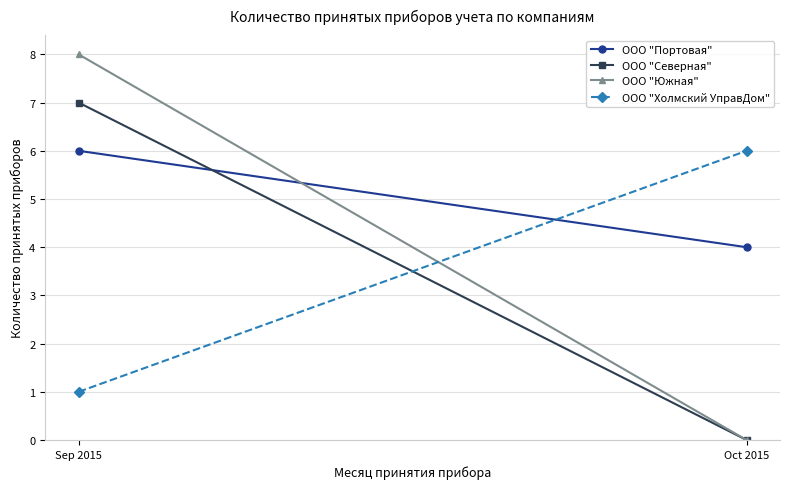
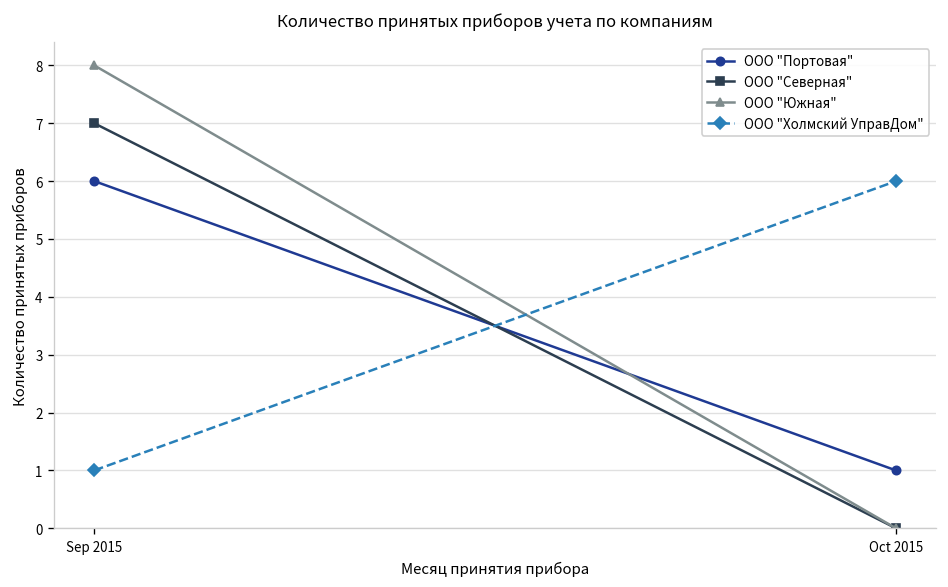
ООО "Портовая", Oct 2015: 4 -> 1
